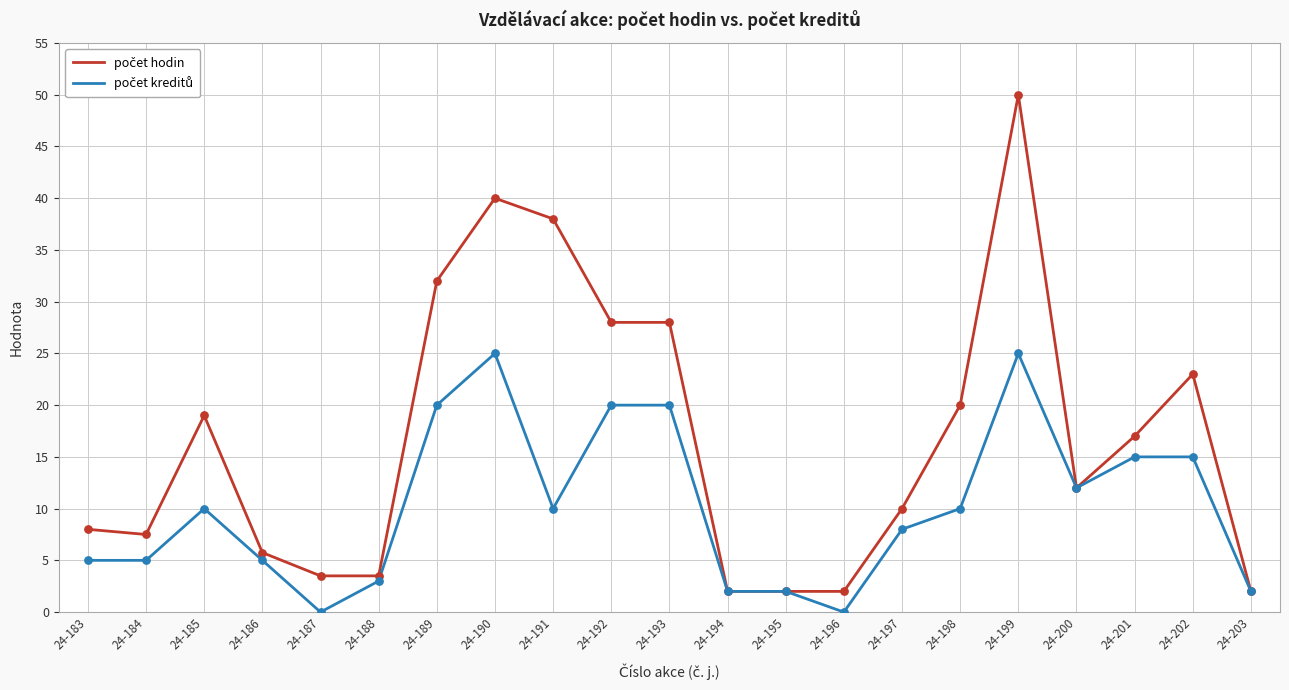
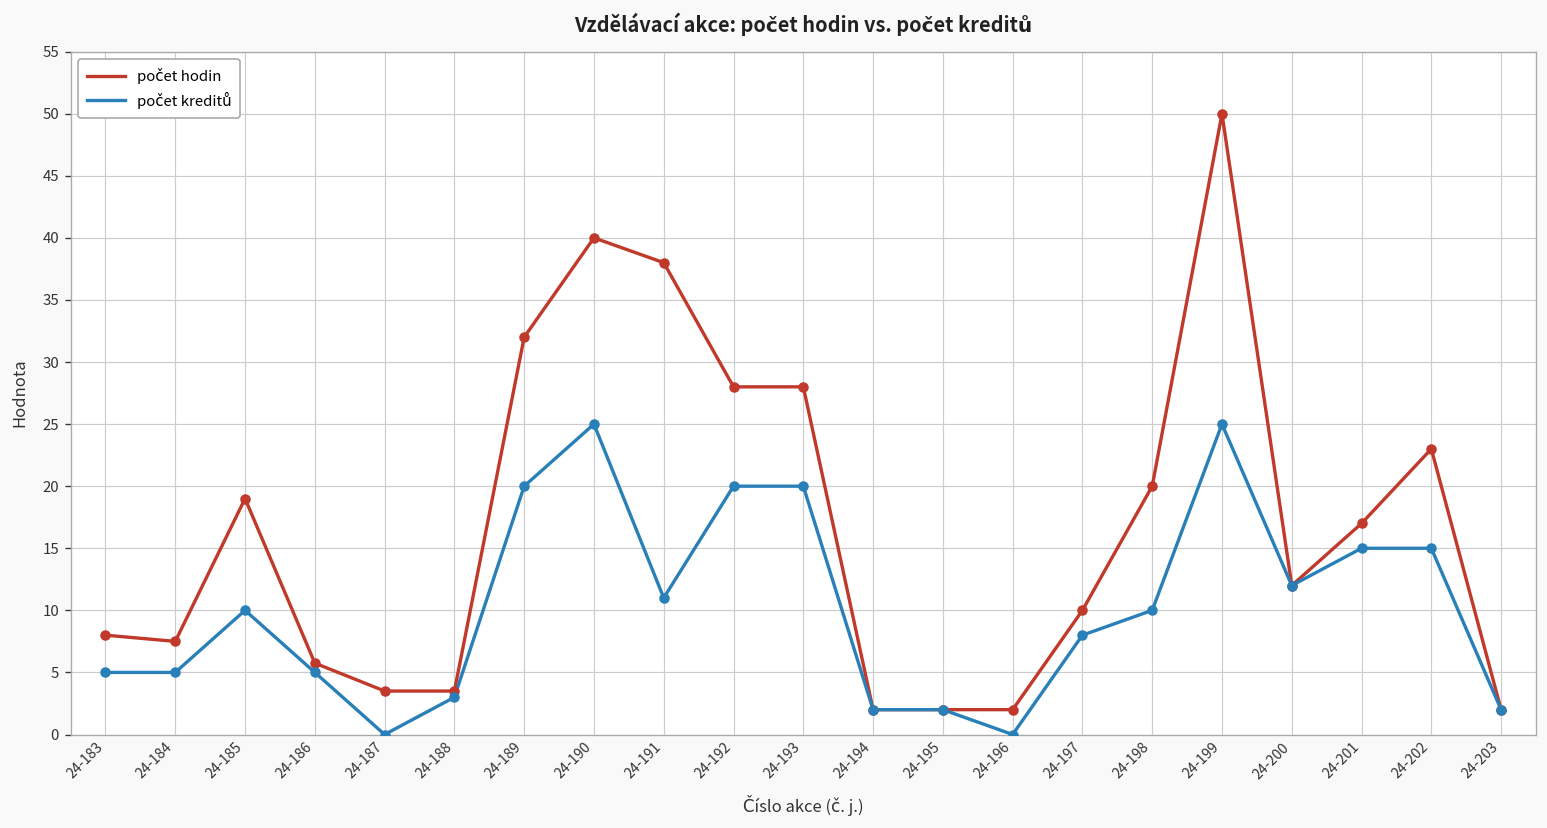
počet kreditů, 24-191: 10 -> 11
